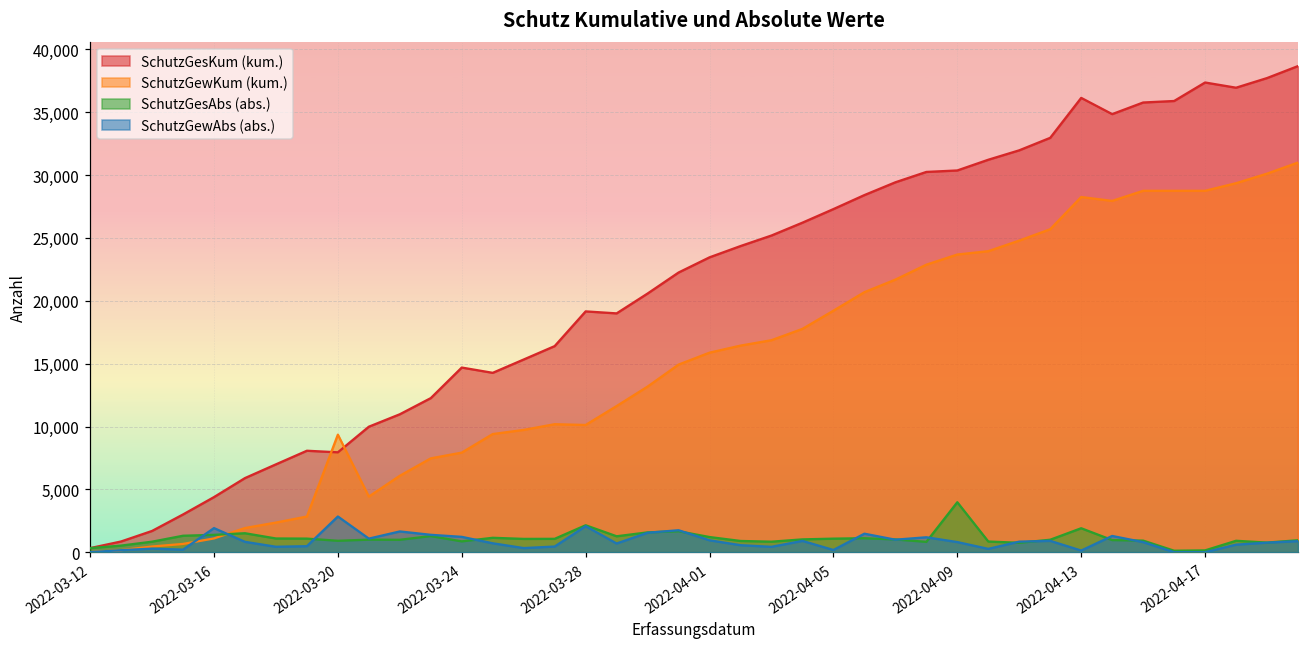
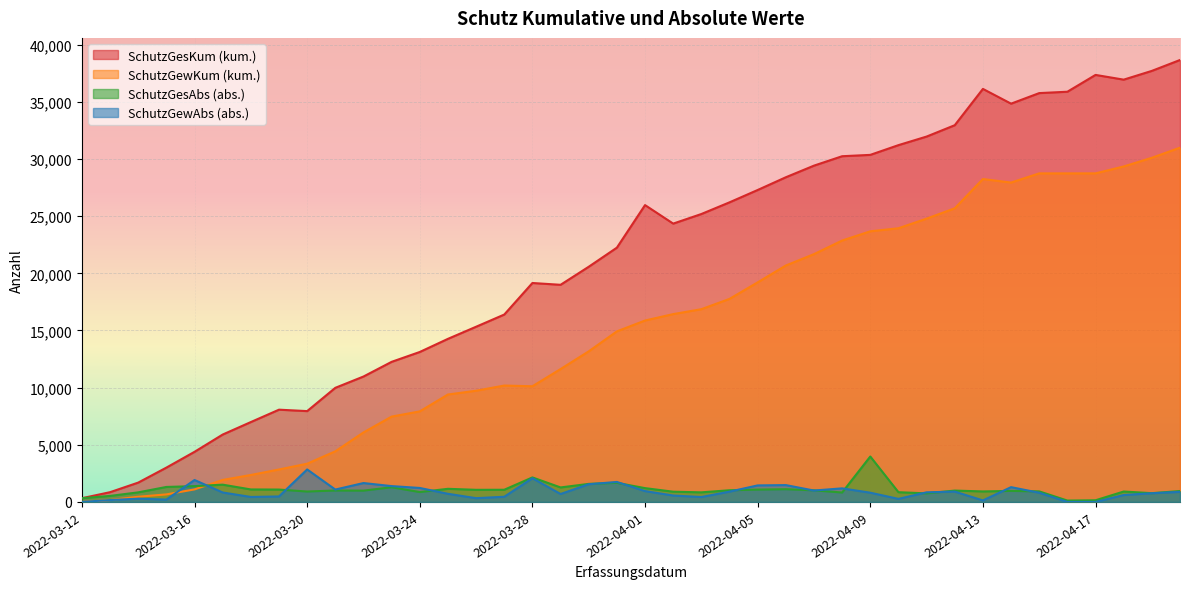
SchutzGewKum (kum.), 2022-03-20: 9,400 -> 3,300
SchutzGesKum (kum.), 2022-03-24: 14,700 -> 13,100
SchutzGesKum (kum.), 2022-04-01: 23,500 -> 26,000
SchutzGewAbs (abs.), 2022-04-05: 200 -> 1,400
SchutzGesAbs (abs.), 2022-04-13: 1,900 -> 900
